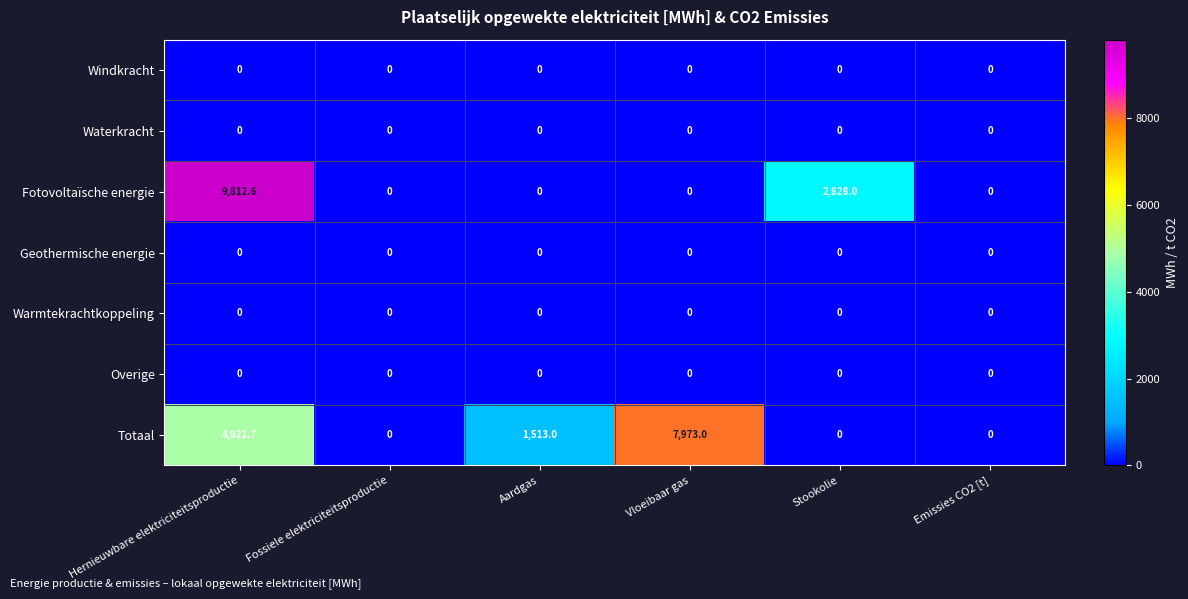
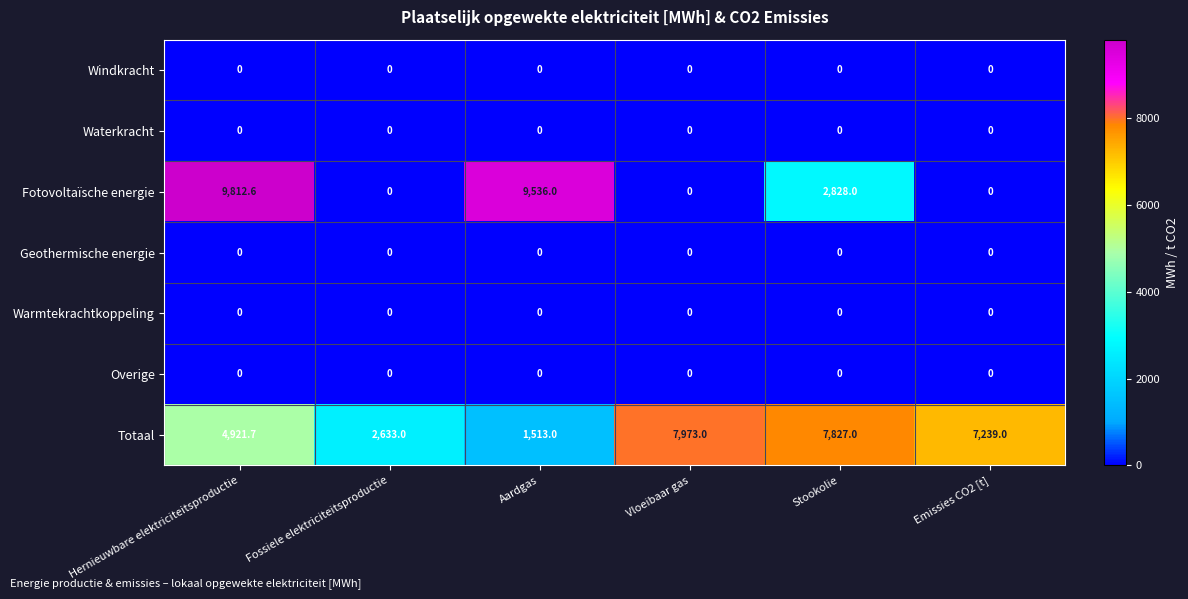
Fotovoltaïsche energie, Aardgas: 0 -> 9,536.0
Totaal, Fossiele elektriciteitsproductie: 0 -> 2,633.0
Totaal, Stookolie: 0 -> 7,827.0
Totaal, Emissies CO2 [t]: 0 -> 7,239.0
